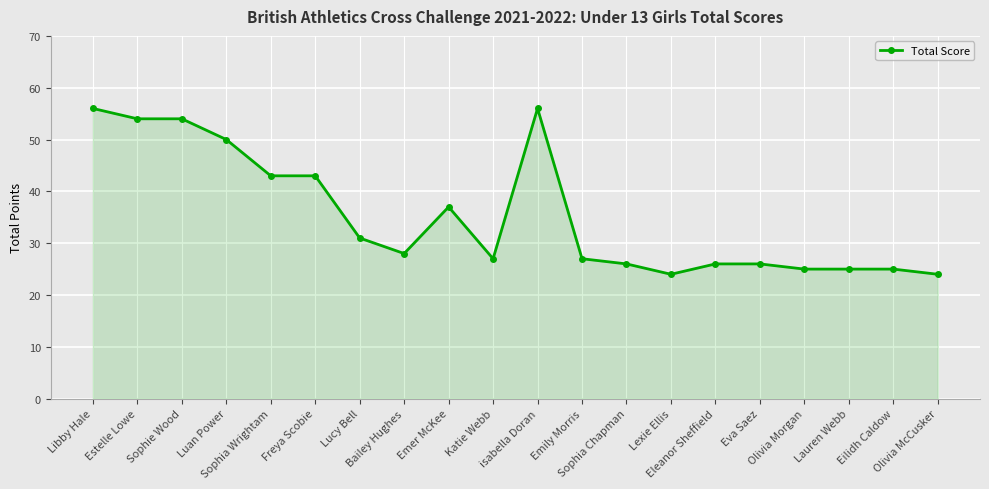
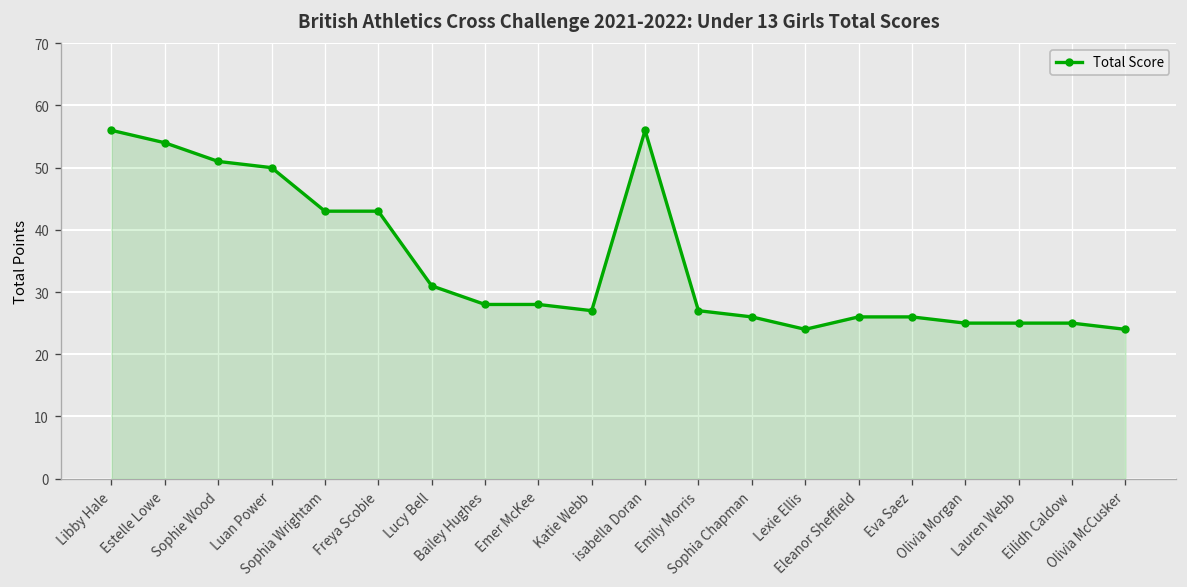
Sophie Wood: 54 -> 51
Emer McKee: 37 -> 28
